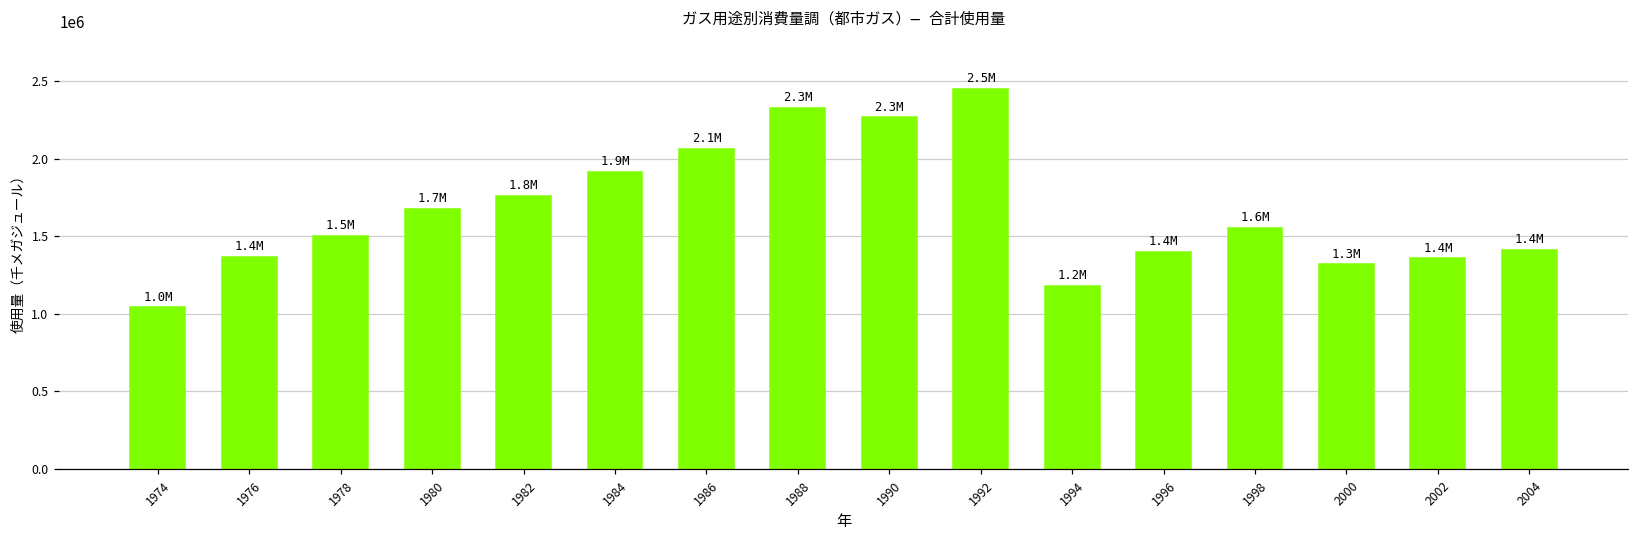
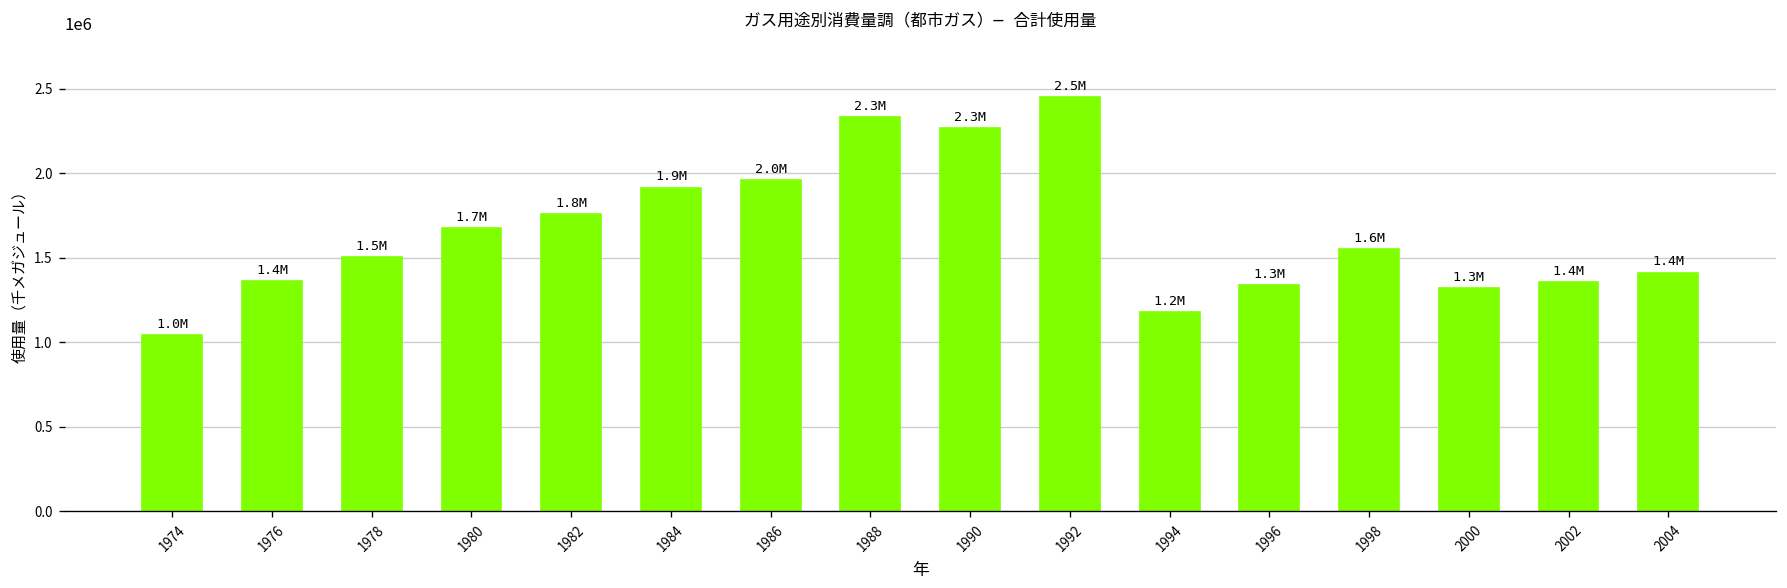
1986: 2.1M -> 2.0M
1996: 1.4M -> 1.3M
